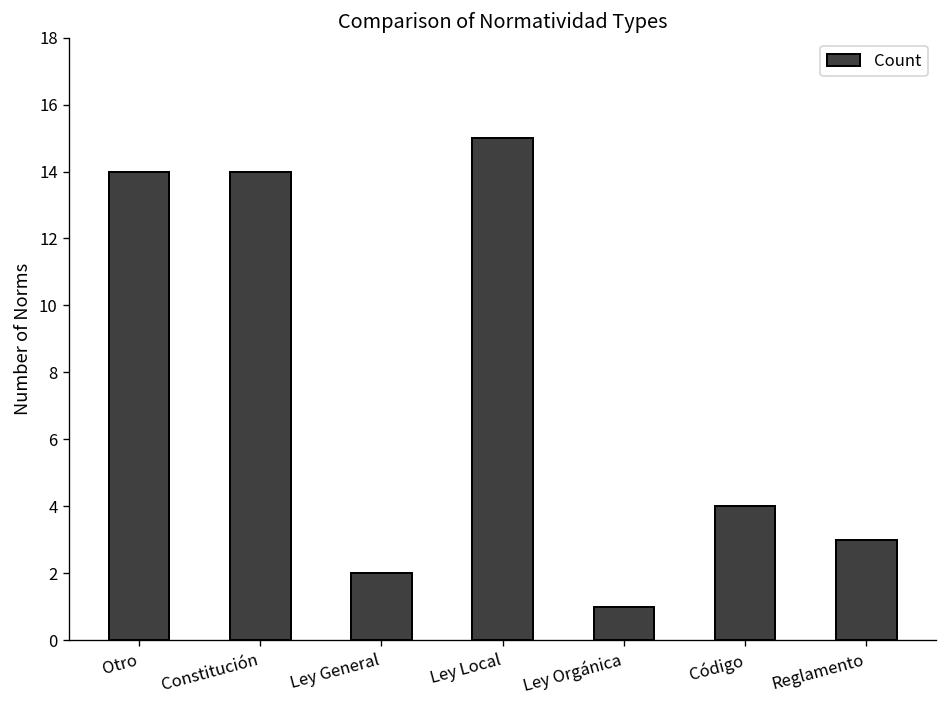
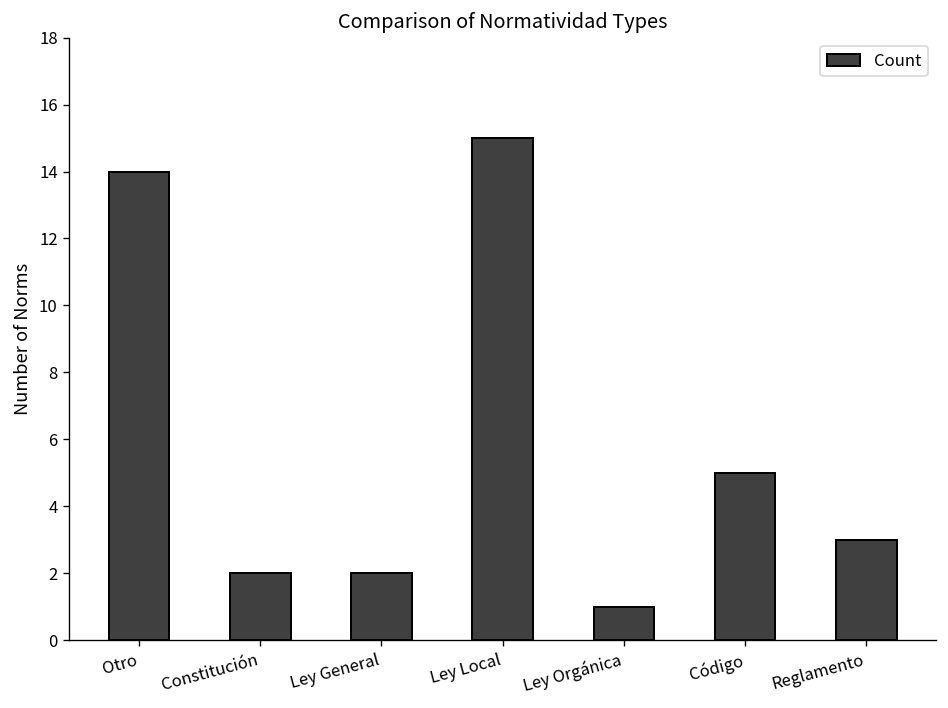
Constitución: 14 -> 2
Código: 4 -> 5
